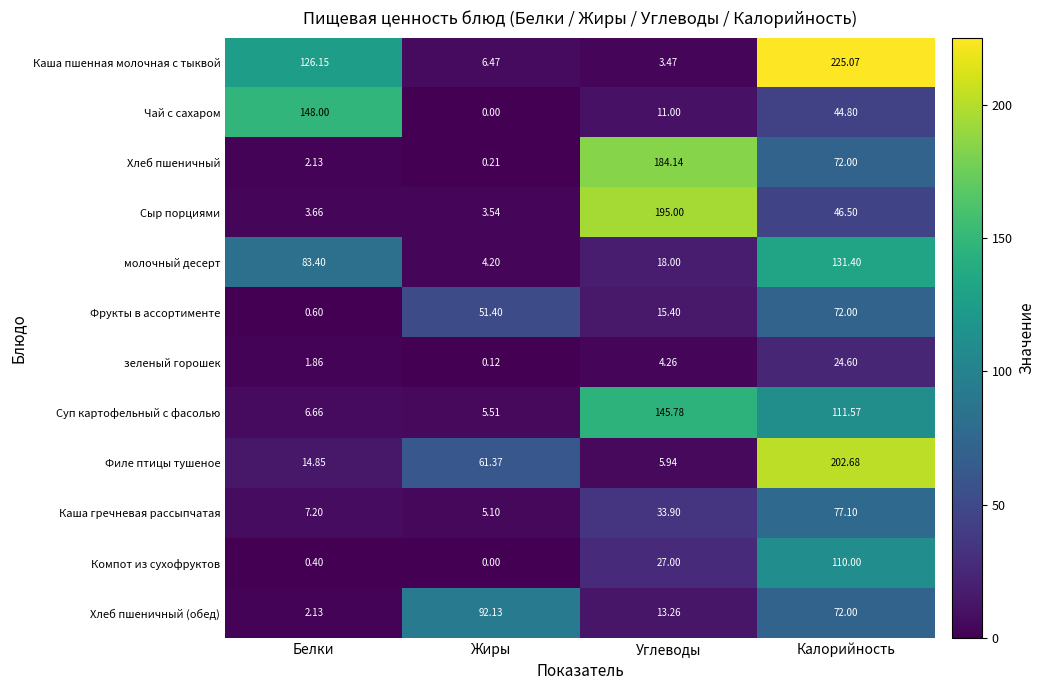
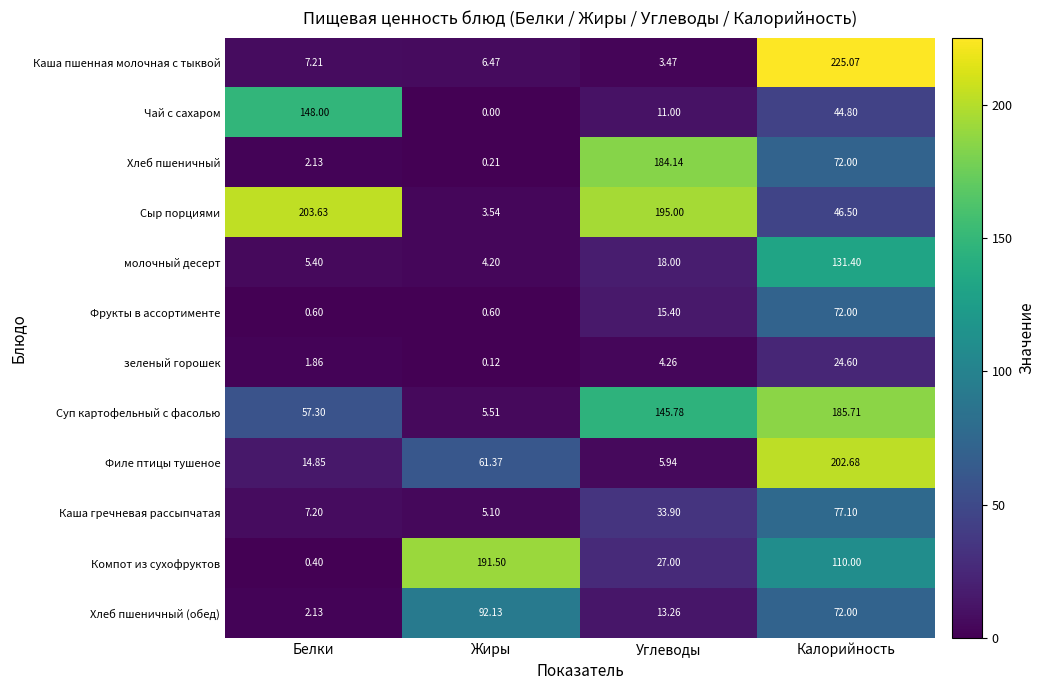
Каша пшенная молочная с тыквой, Белки: 126.15 -> 7.21
Сыр порциями, Белки: 3.66 -> 203.63
молочный десерт, Белки: 83.40 -> 5.40
Фрукты в ассортименте, Жиры: 51.40 -> 0.60
Суп картофельный с фасолью, Белки: 6.66 -> 57.30
Суп картофельный с фасолью, Калорийность: 111.57 -> 185.71
Компот из сухофруктов, Жиры: 0.00 -> 191.50
